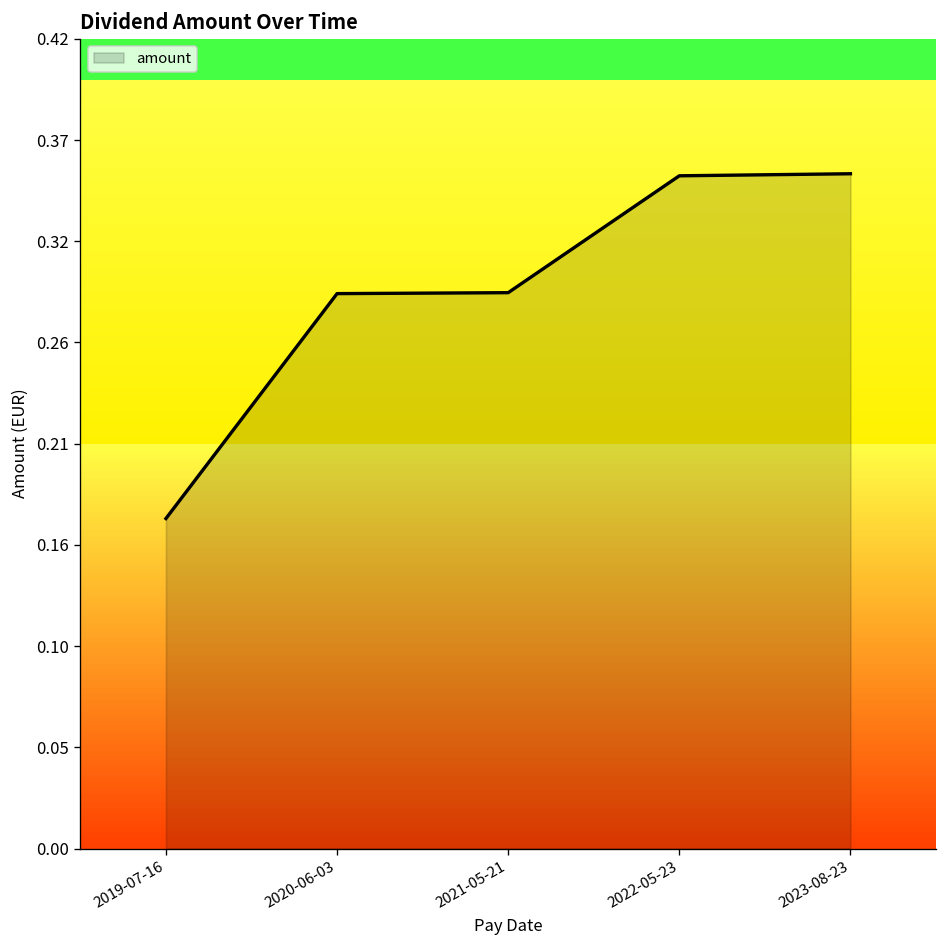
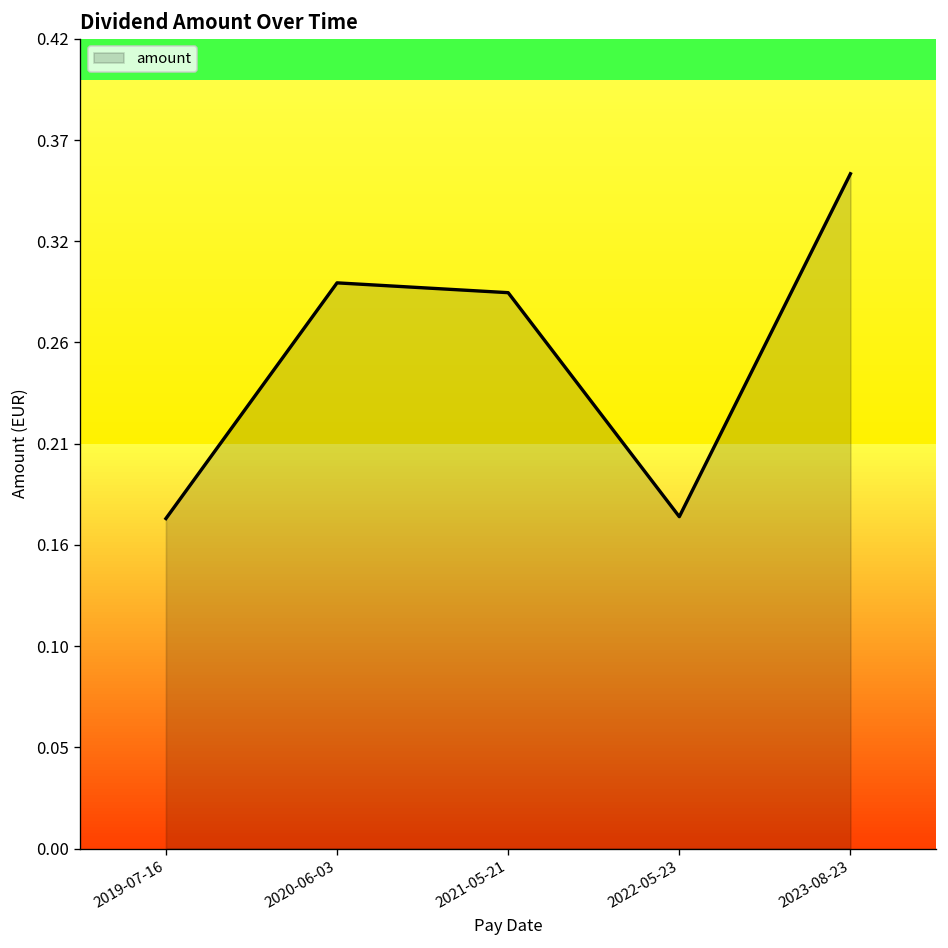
2020-06-03: 0.288 -> 0.293
2022-05-23: 0.349 -> 0.172
